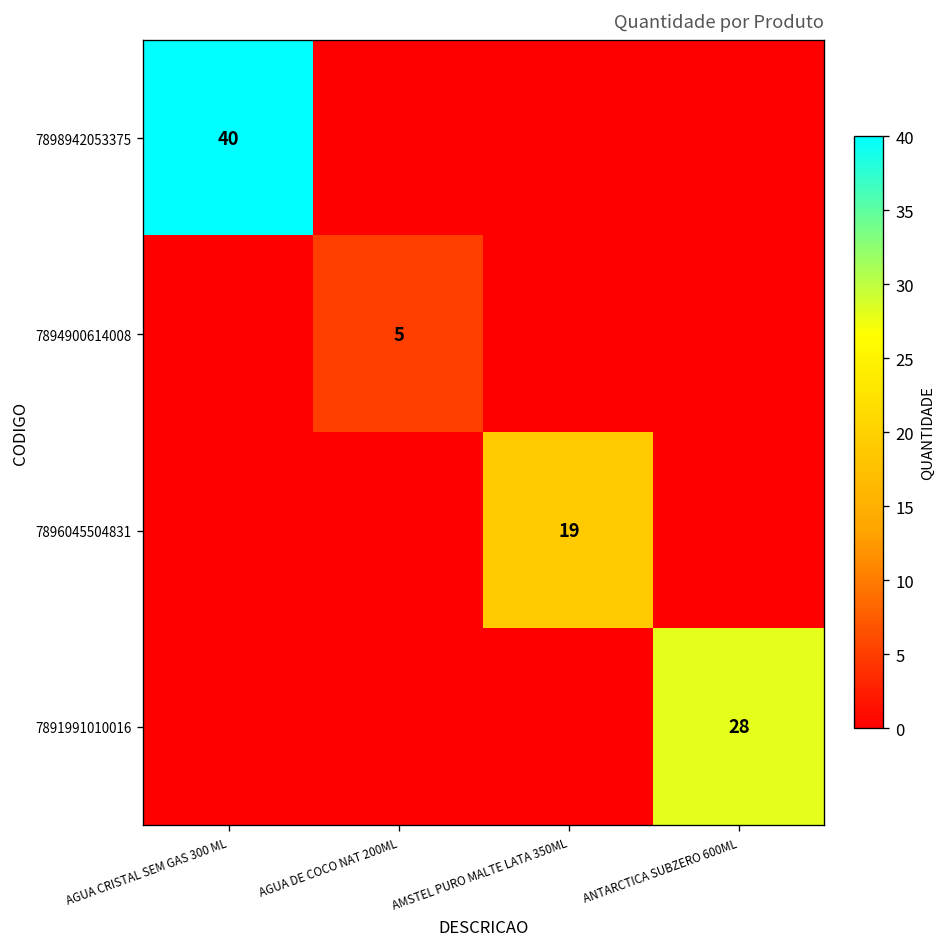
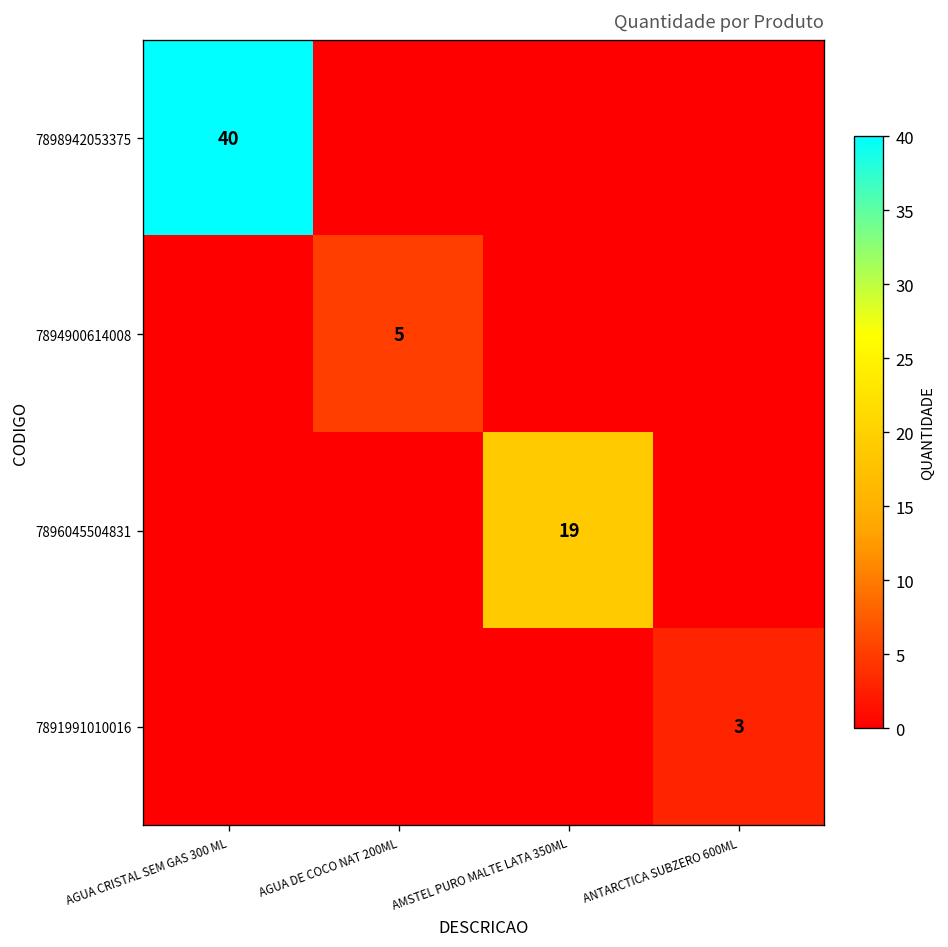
7891991010016, ANTARCTICA SUBZERO 600ML: 28 -> 3
